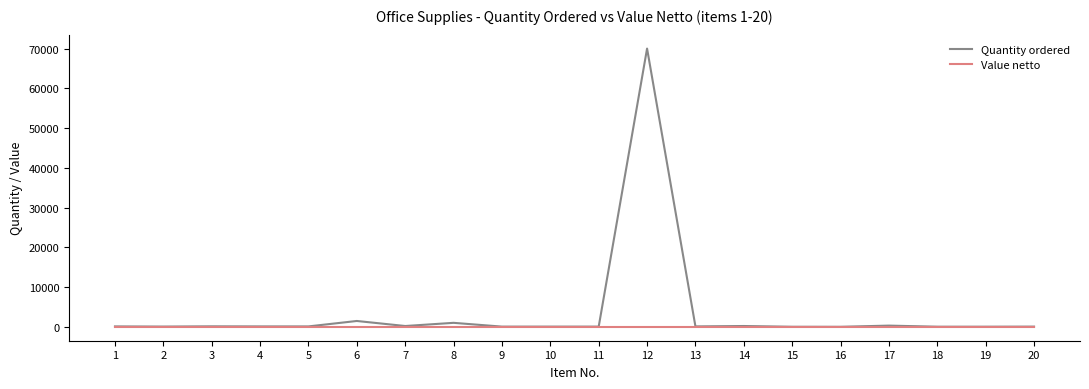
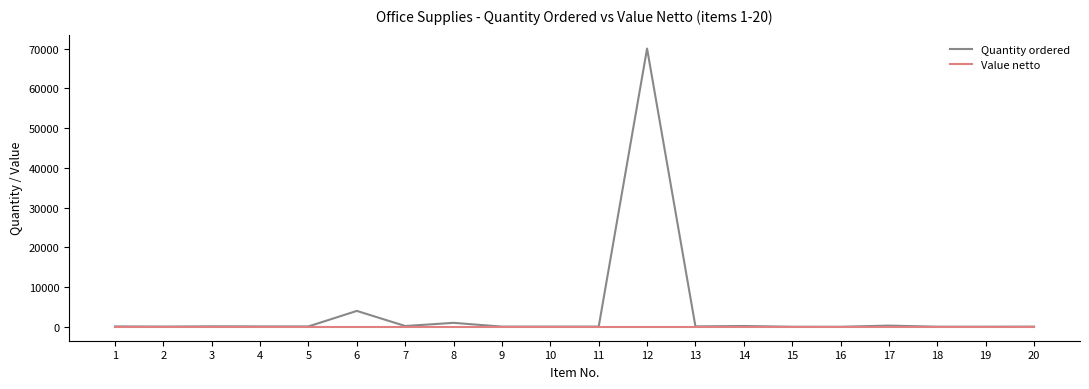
Quantity ordered, 6: 1000 -> 4000
